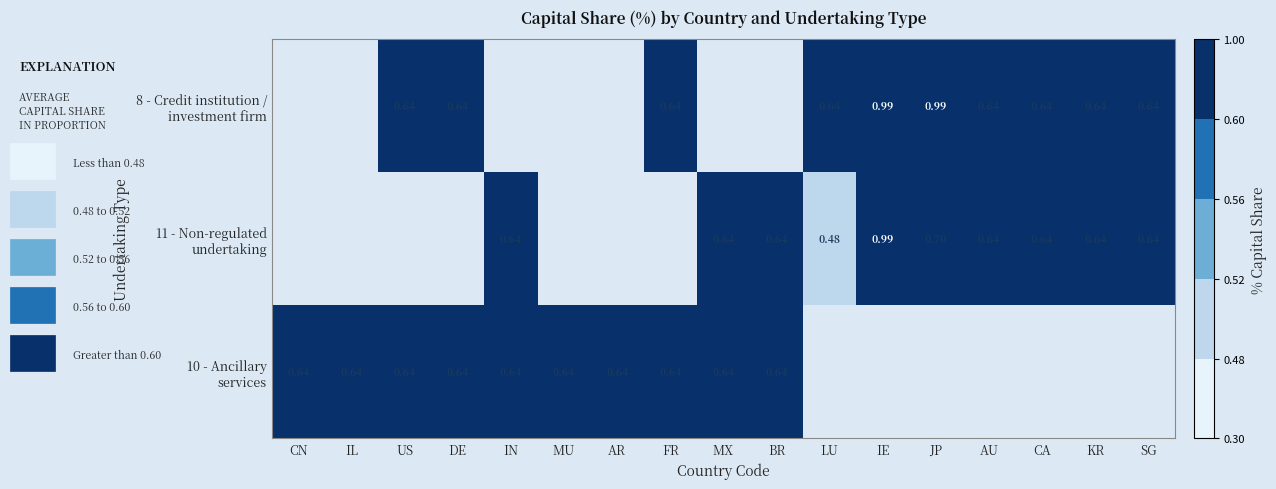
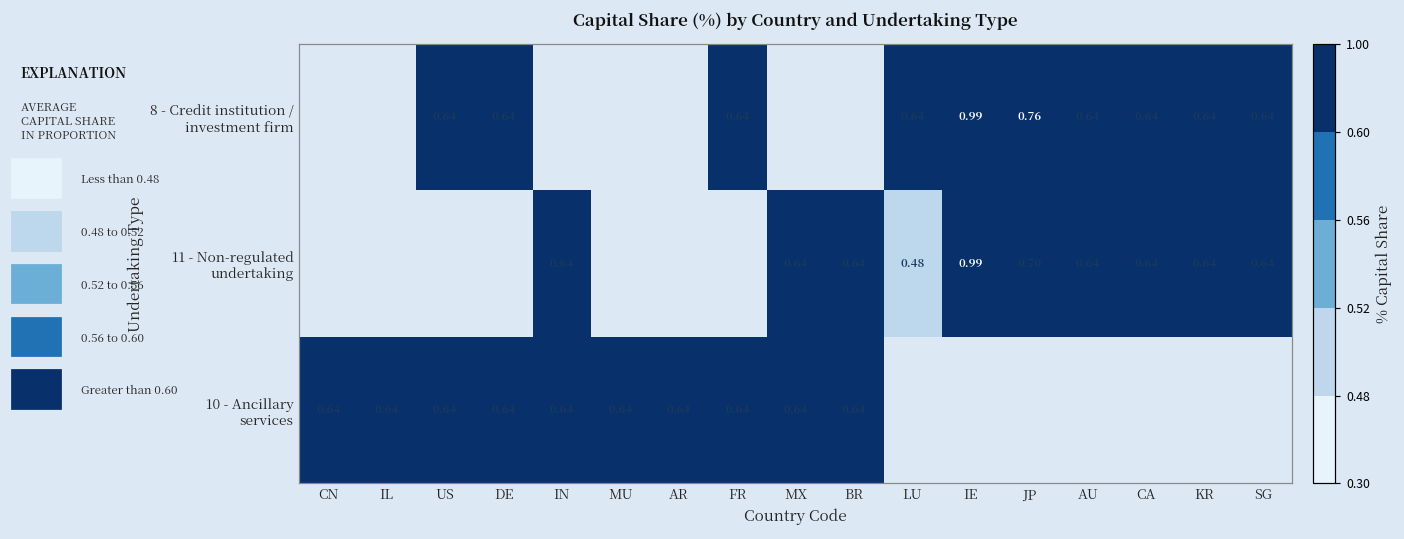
8 - Credit institution / investment firm, JP: 0.99 -> 0.76
